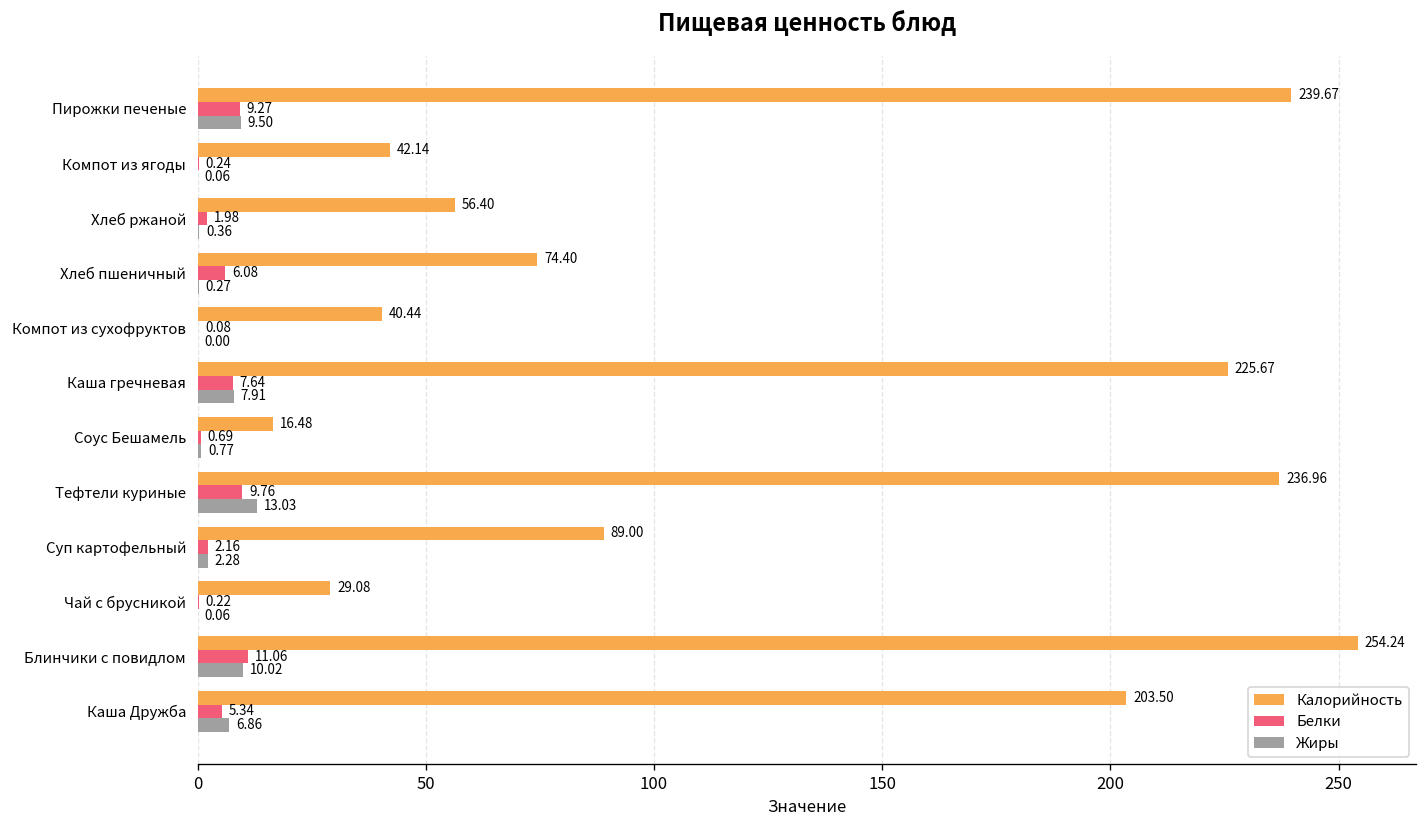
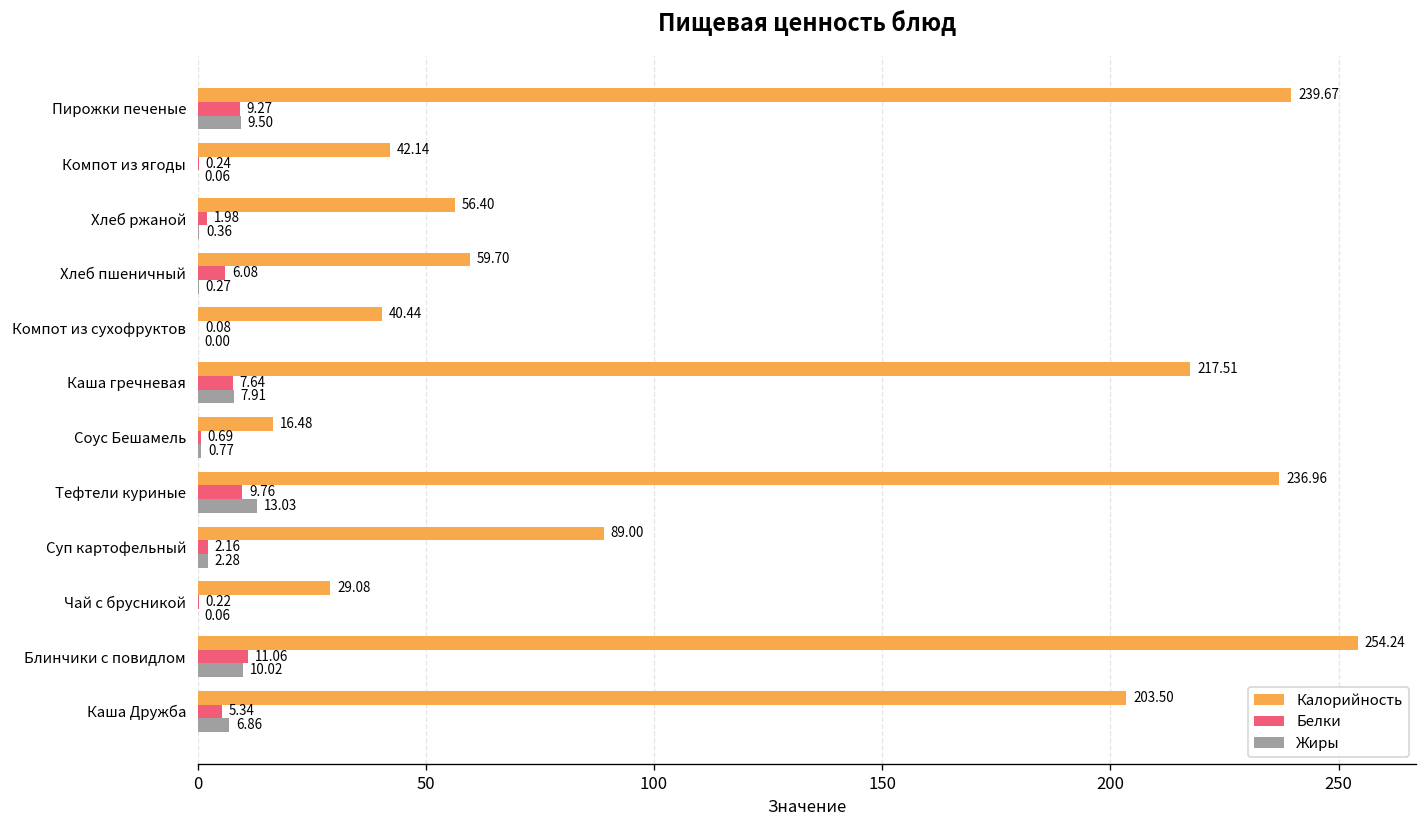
Калорийность, Хлеб пшеничный: 74.40 -> 59.70
Калорийность, Каша гречневая: 225.67 -> 217.51
